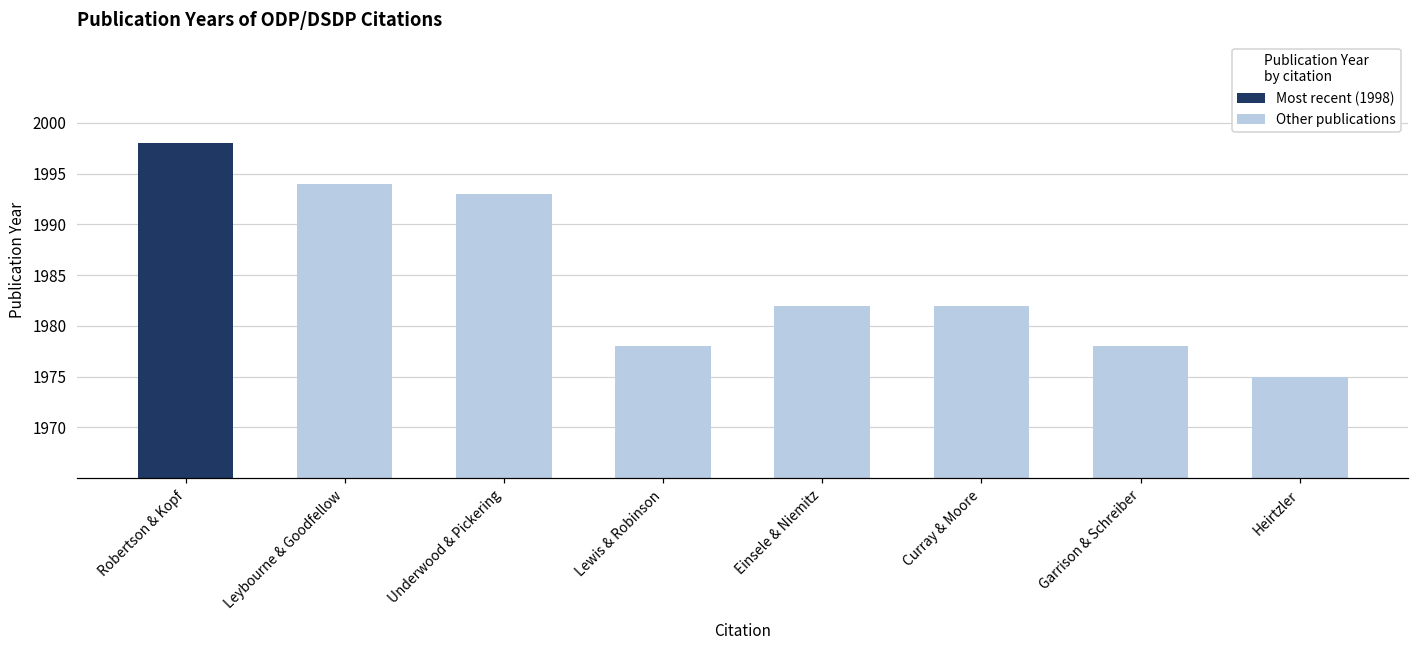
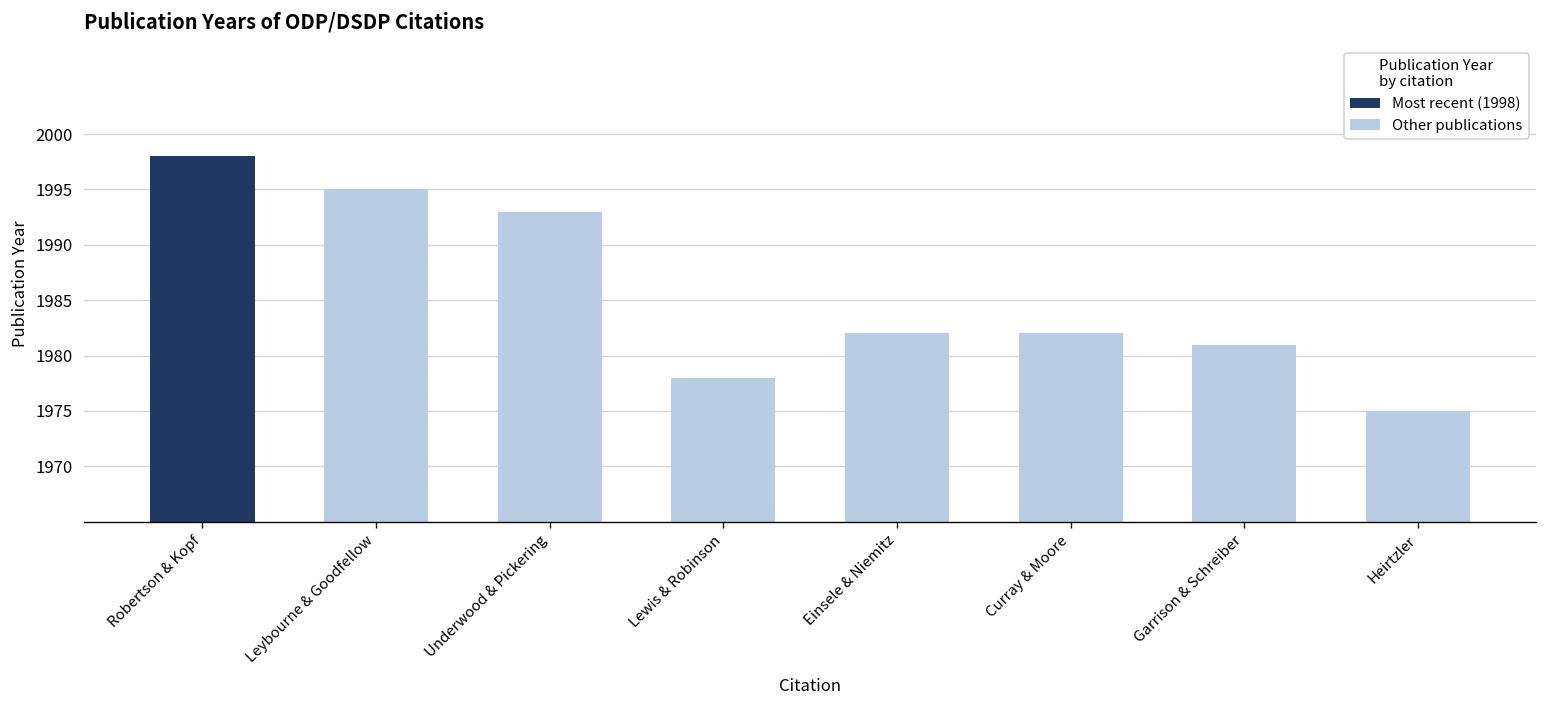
Leybourne & Goodfellow: 1994 -> 1995
Garrison & Schreiber: 1978 -> 1981
